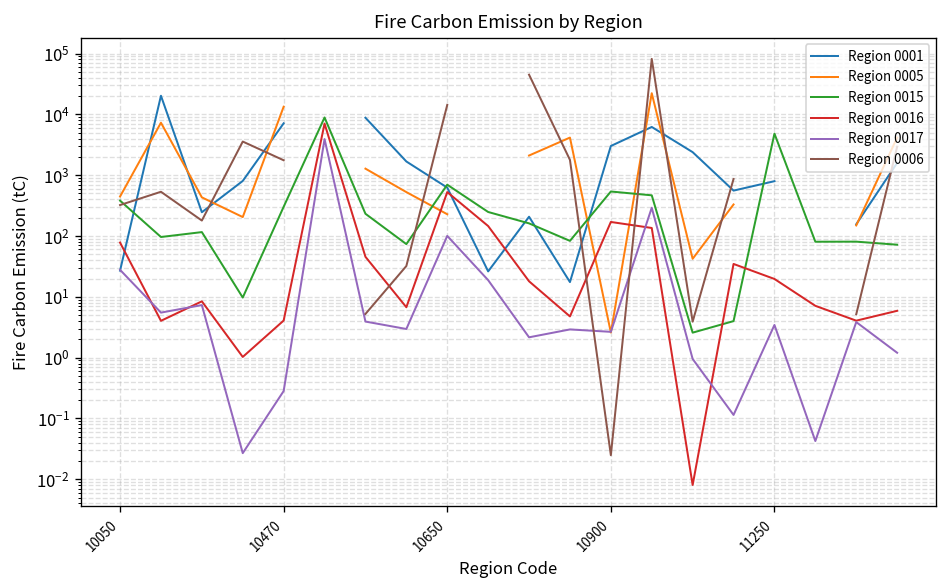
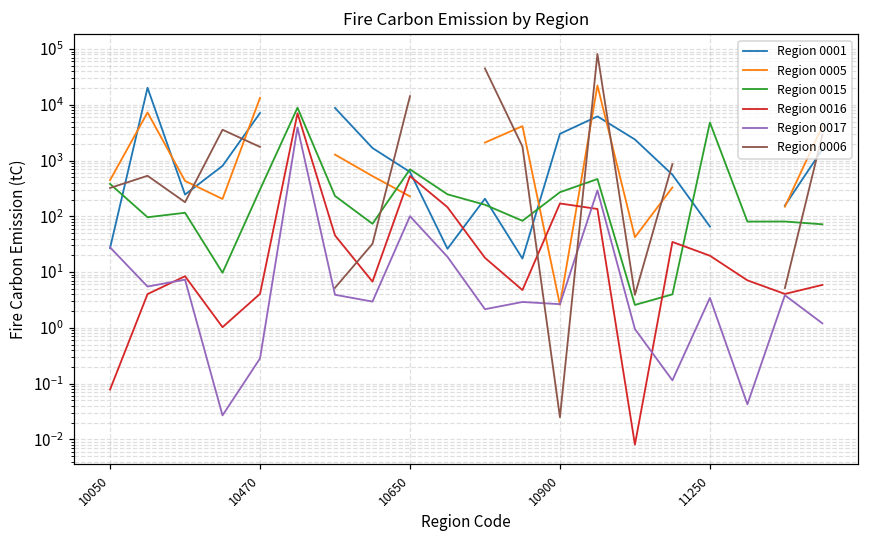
Region 0016, 10050: 80 -> 0.08
Region 0015, 10900: 500 -> 300
Region 0001, 11250: 800 -> 70
